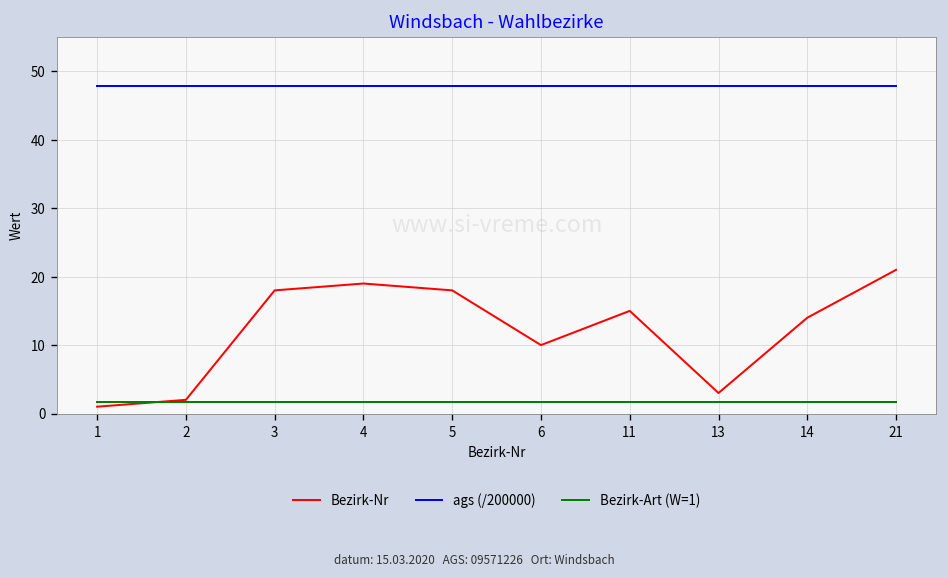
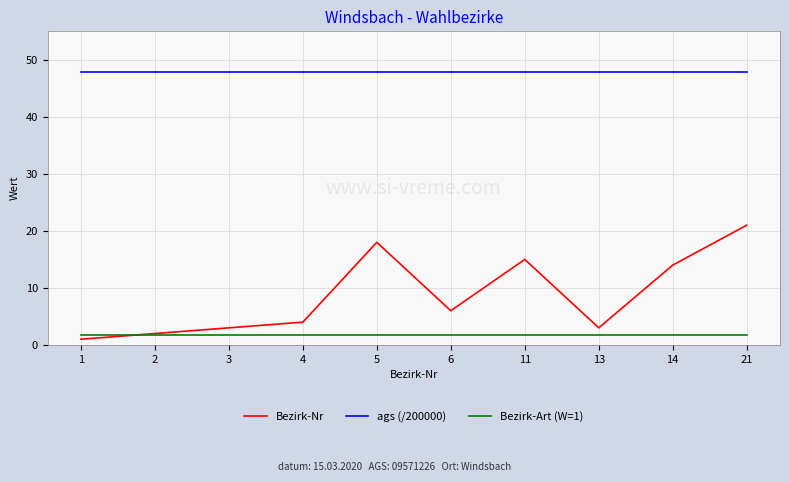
Bezirk-Nr, 3: 18 -> 3
Bezirk-Nr, 4: 19 -> 4
Bezirk-Nr, 6: 10 -> 6
